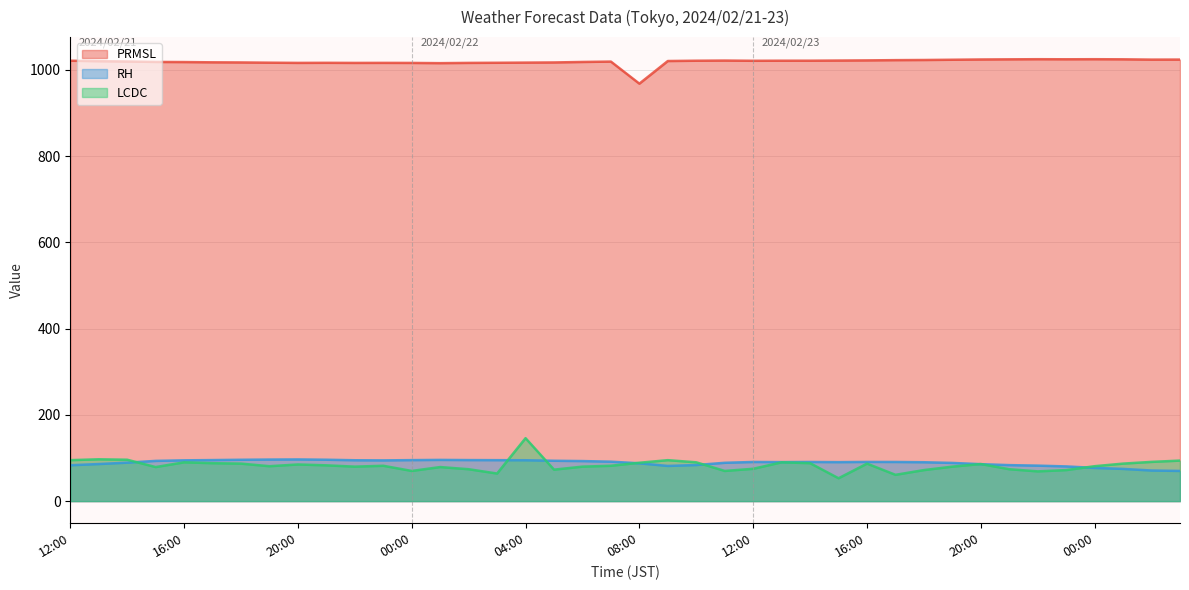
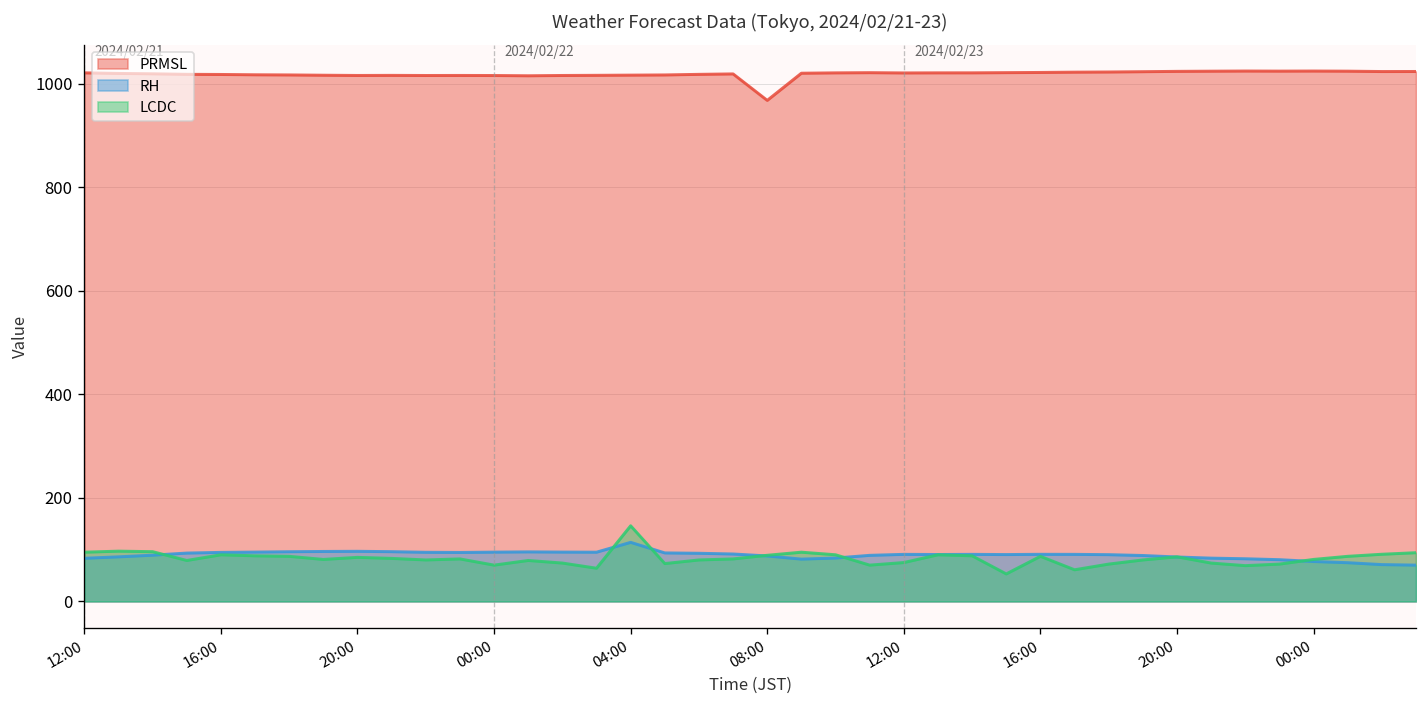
RH, 04:00: 90 -> 110
